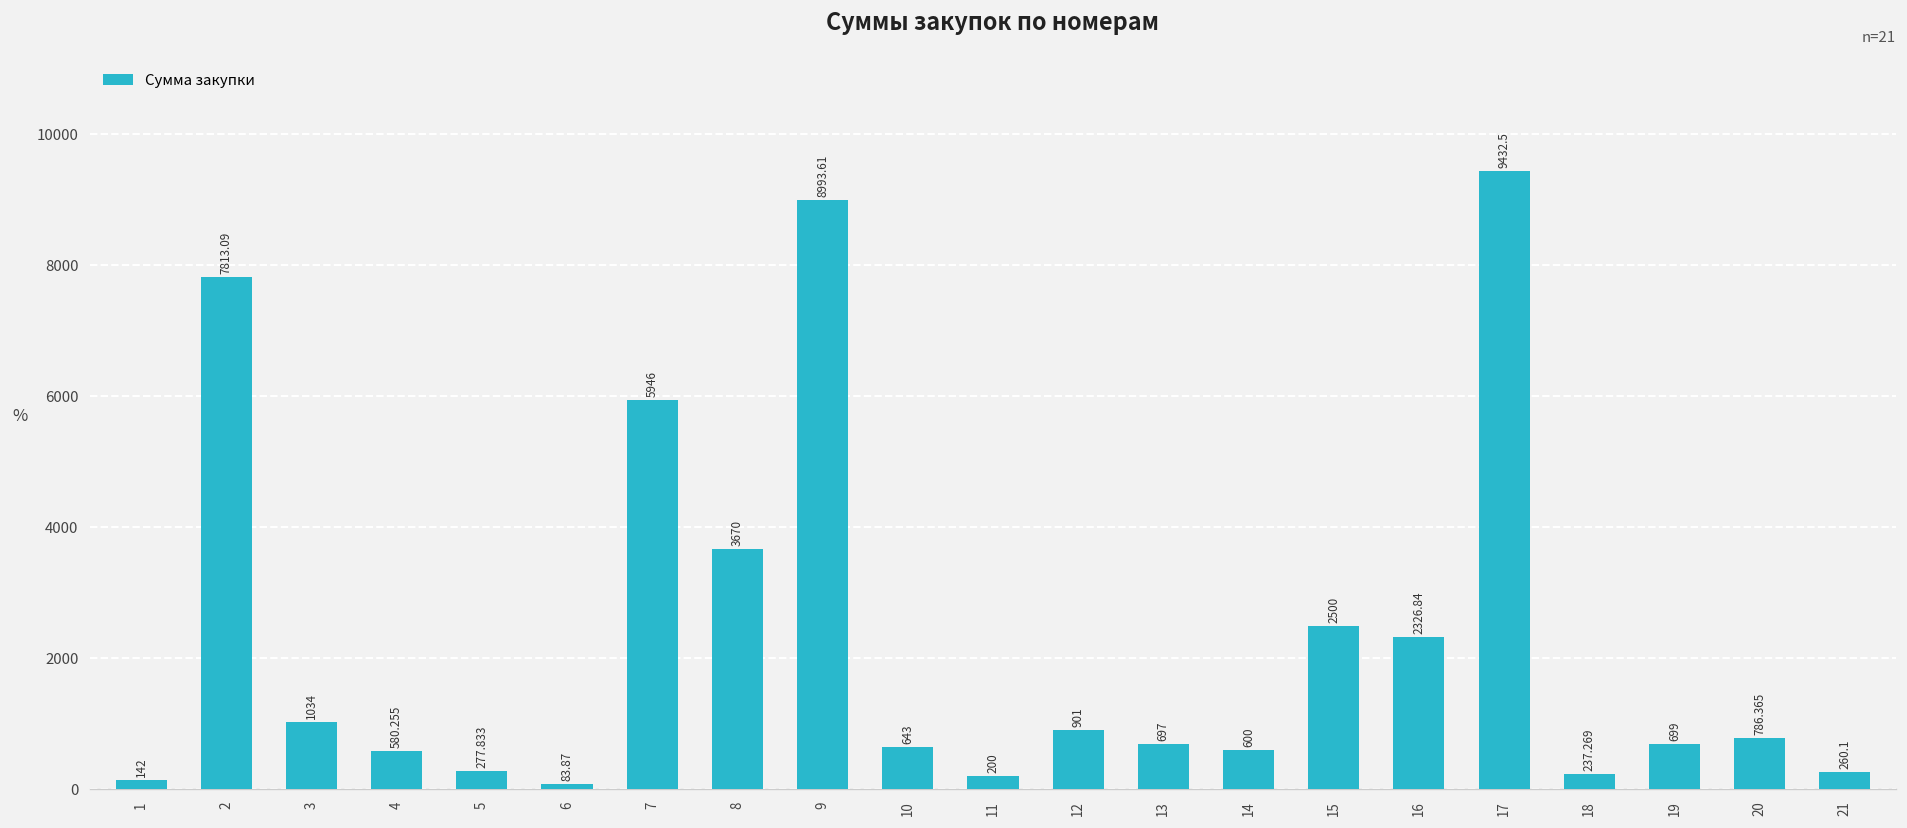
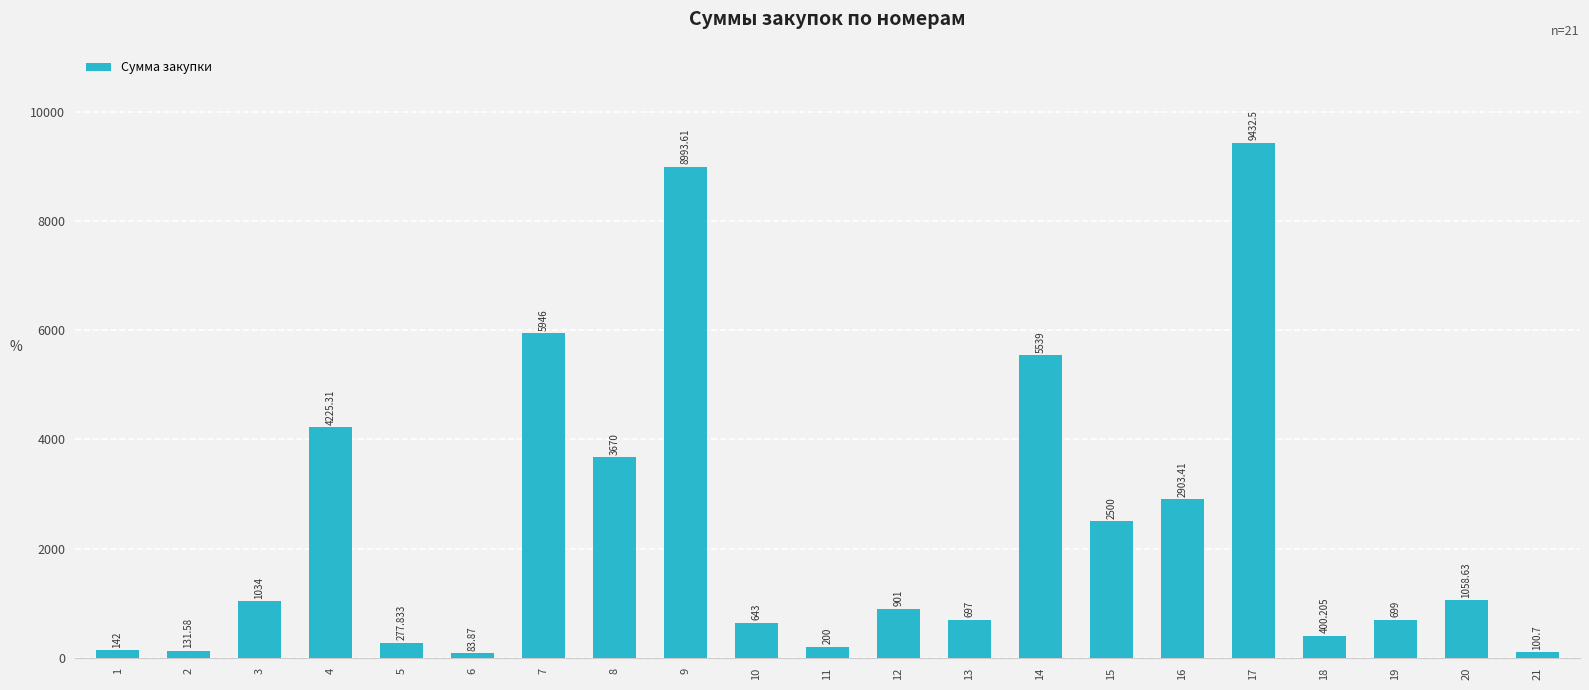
2: 7813.09 -> 131.58
4: 580.255 -> 4225.31
14: 600 -> 5539
16: 2326.84 -> 2903.41
18: 237.269 -> 400.205
20: 786.365 -> 1058.63
21: 260.1 -> 100.7
